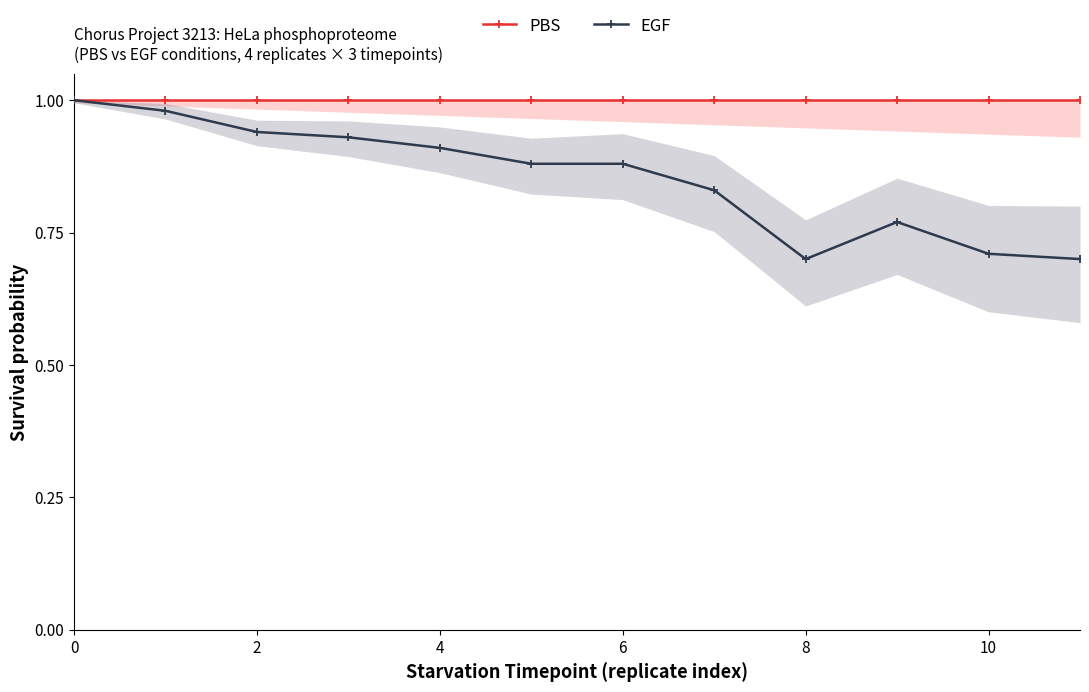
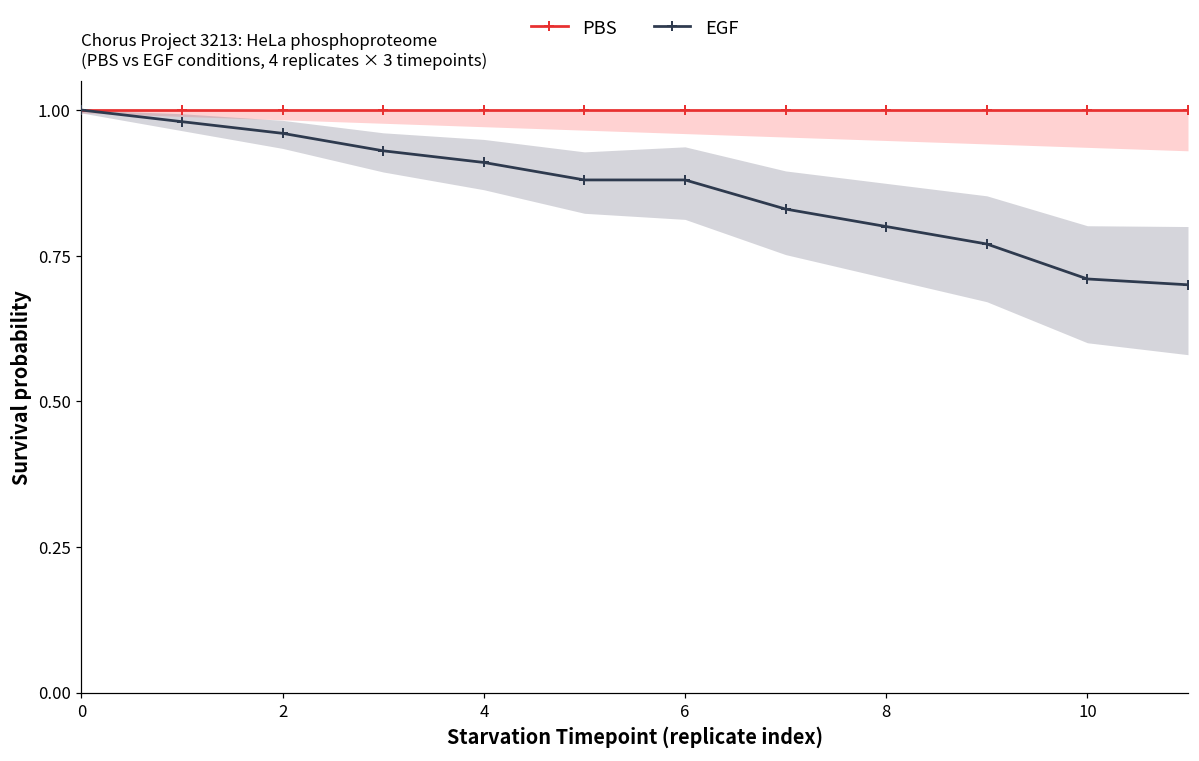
EGF, 2: 0.94 -> 0.96
EGF, 8: 0.7 -> 0.8
